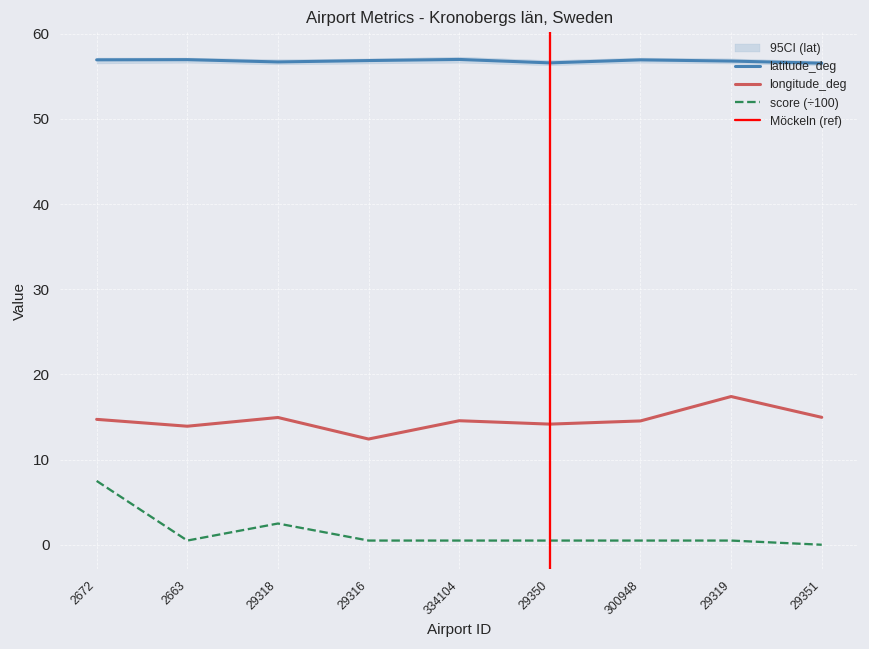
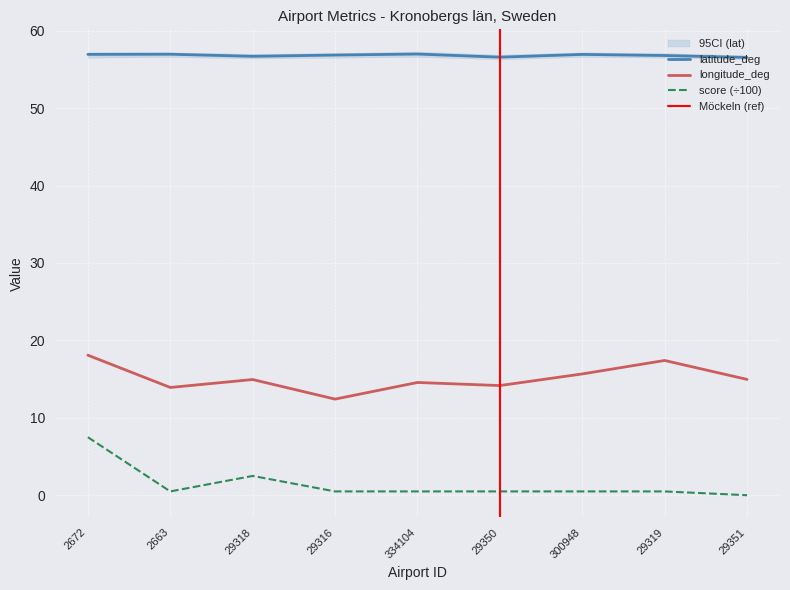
longitude_deg, 2672: 15 -> 18
longitude_deg, 300948: 15 -> 16
